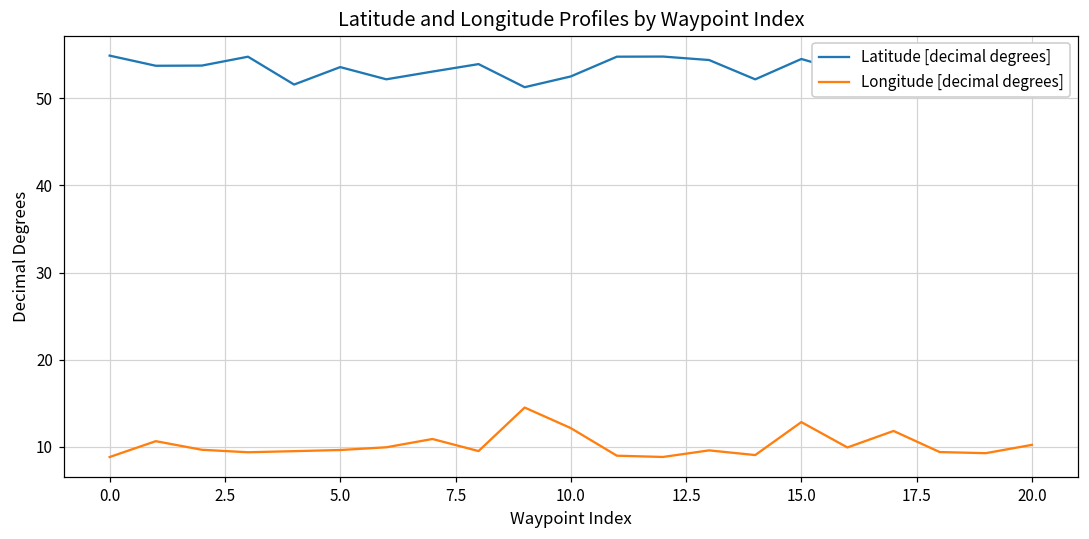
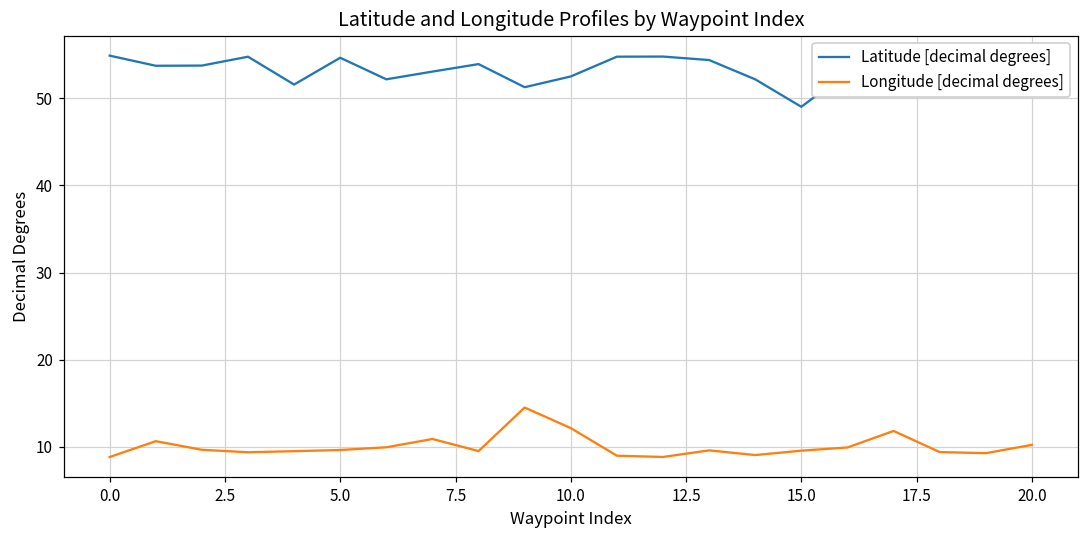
Latitude [decimal degrees], 5.0: 54 -> 55
Latitude [decimal degrees], 15.0: 55 -> 49
Longitude [decimal degrees], 15.0: 13 -> 10
